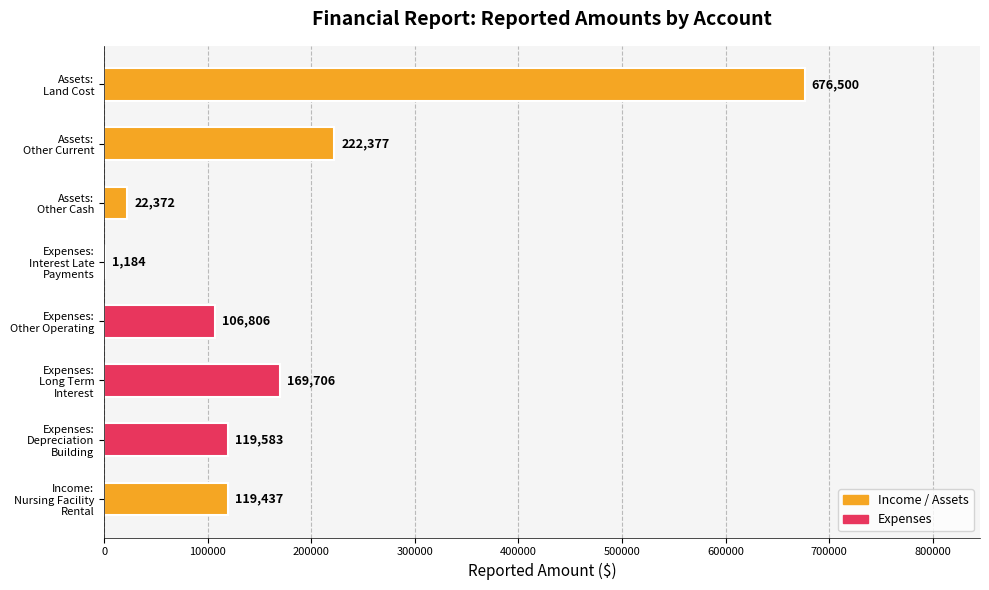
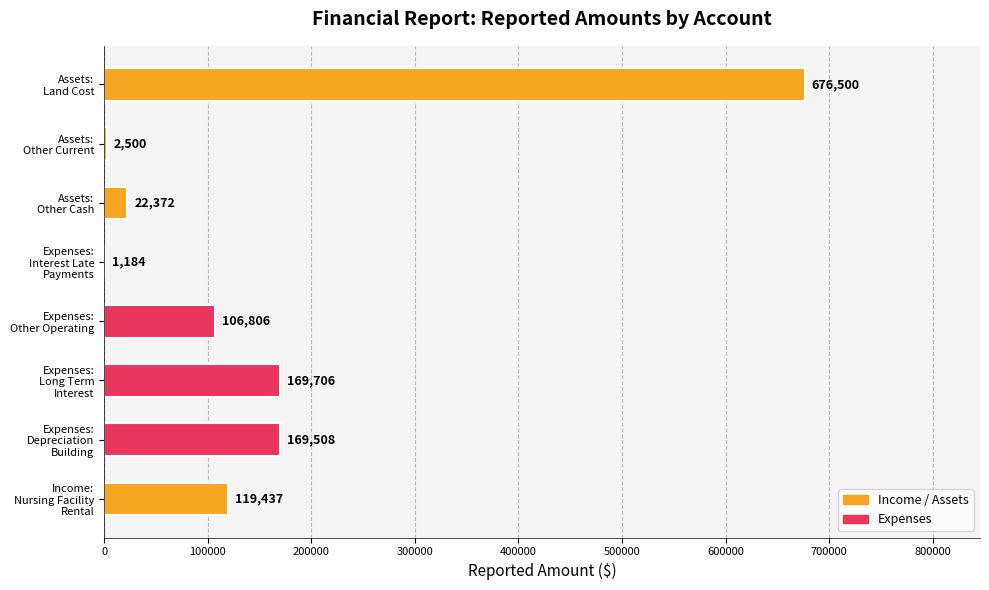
Assets: Other Current: 222,377 -> 2,500
Expenses: Depreciation Building: 119,583 -> 169,508
